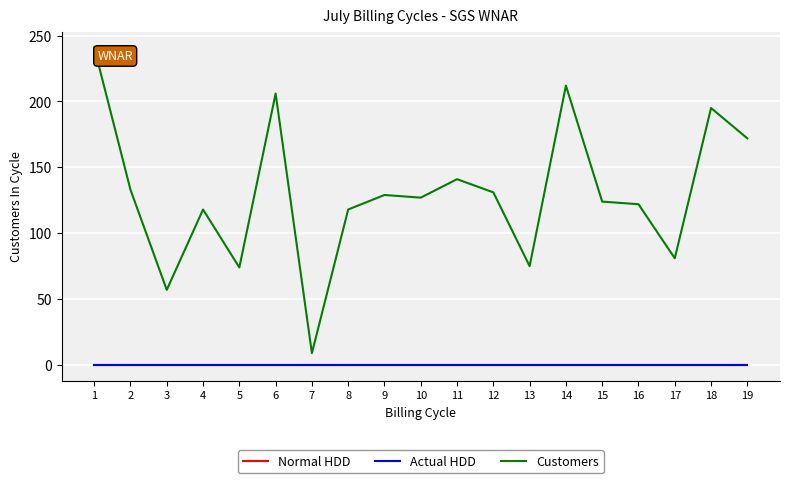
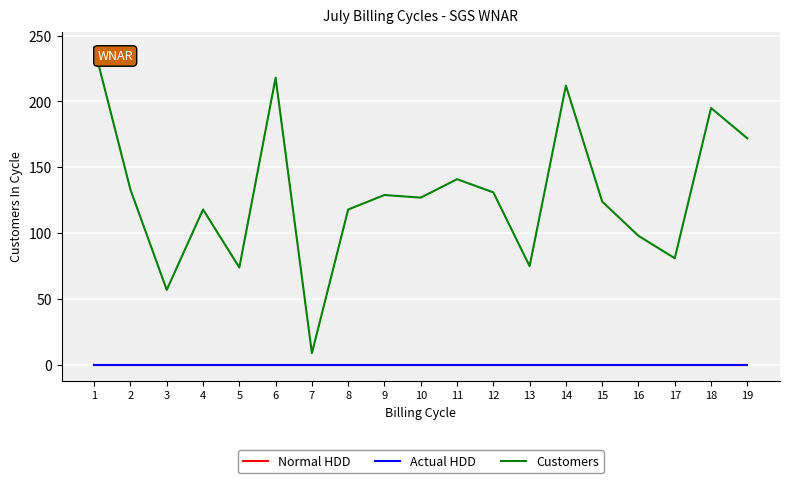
Customers, 6: 206 -> 218
Customers, 16: 122 -> 98
